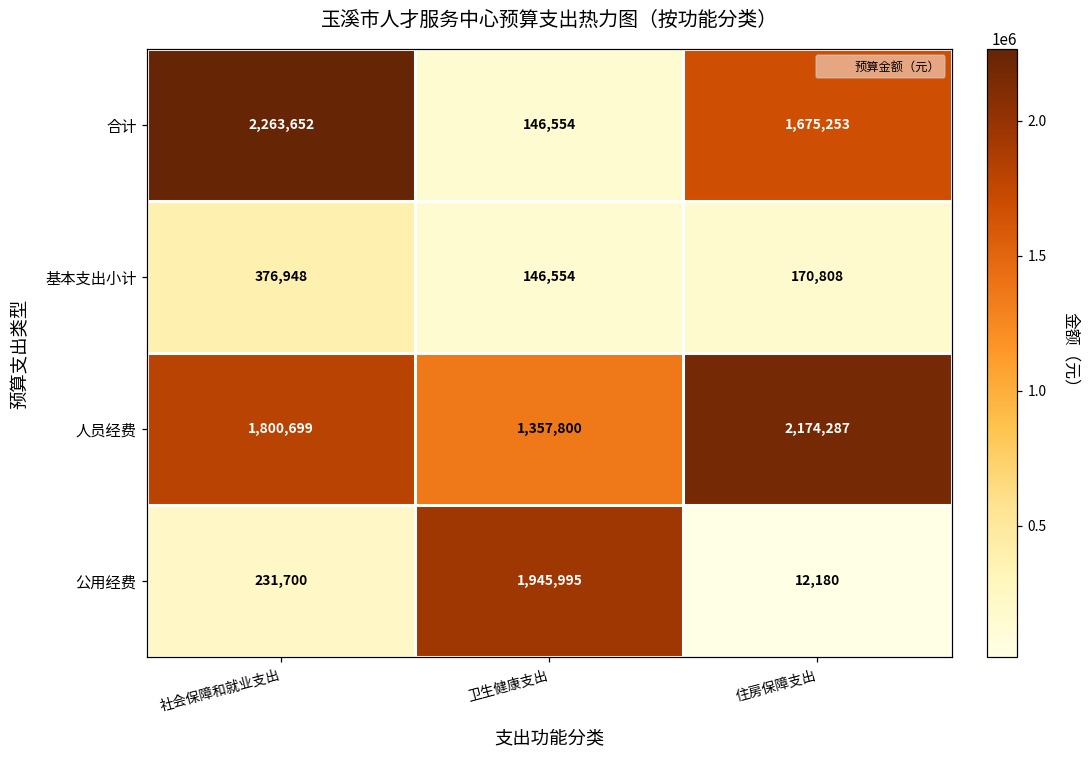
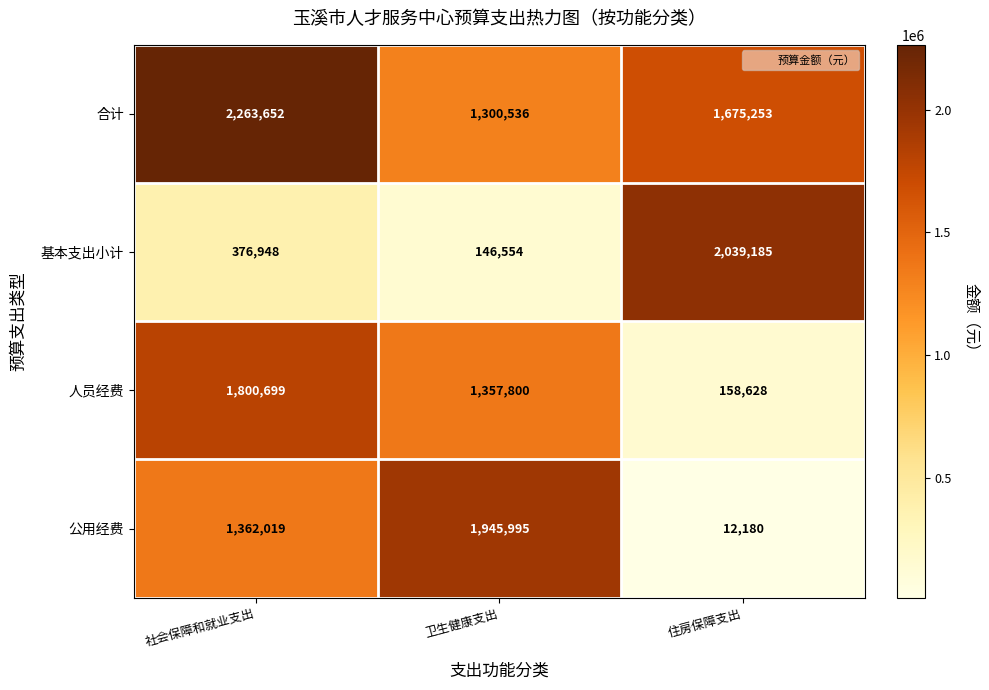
合计, 卫生健康支出: 146,554 -> 1,300,536
基本支出小计, 住房保障支出: 170,808 -> 2,039,185
人员经费, 住房保障支出: 2,174,287 -> 158,628
公用经费, 社会保障和就业支出: 231,700 -> 1,362,019
